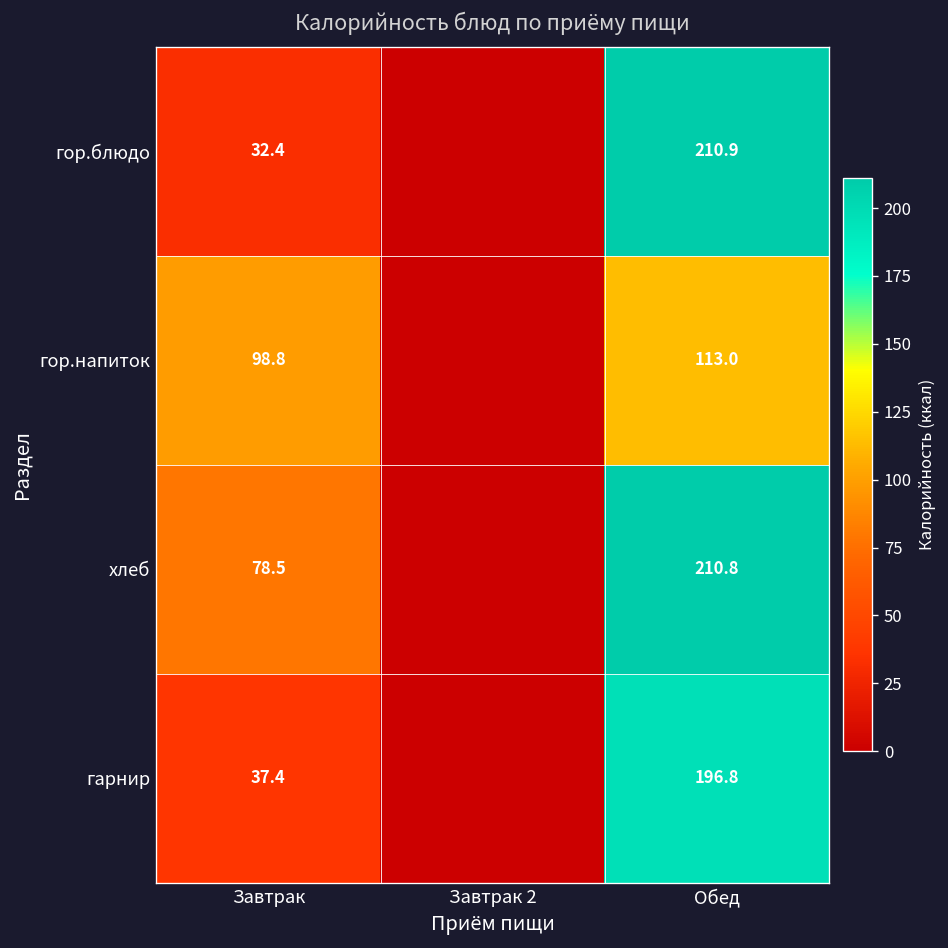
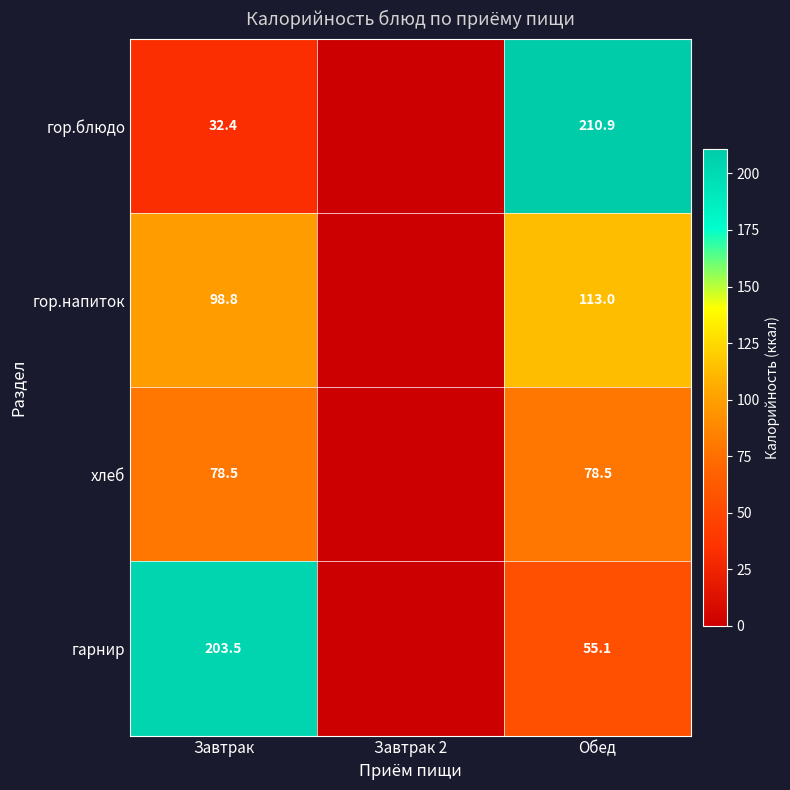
хлеб, Обед: 210.8 -> 78.5
гарнир, Завтрак: 37.4 -> 203.5
гарнир, Обед: 196.8 -> 55.1
